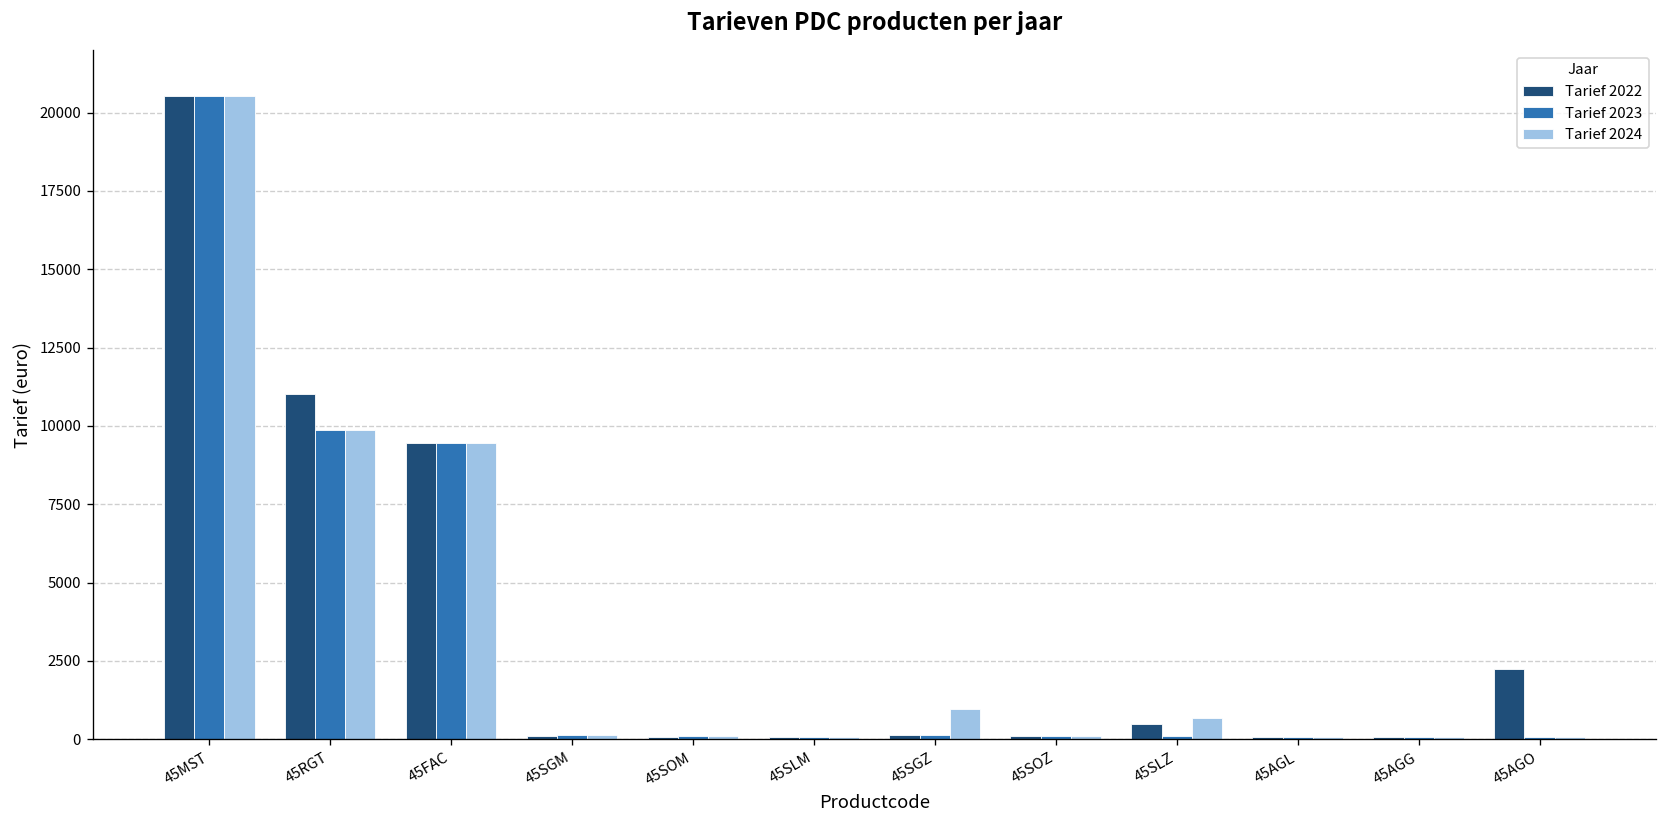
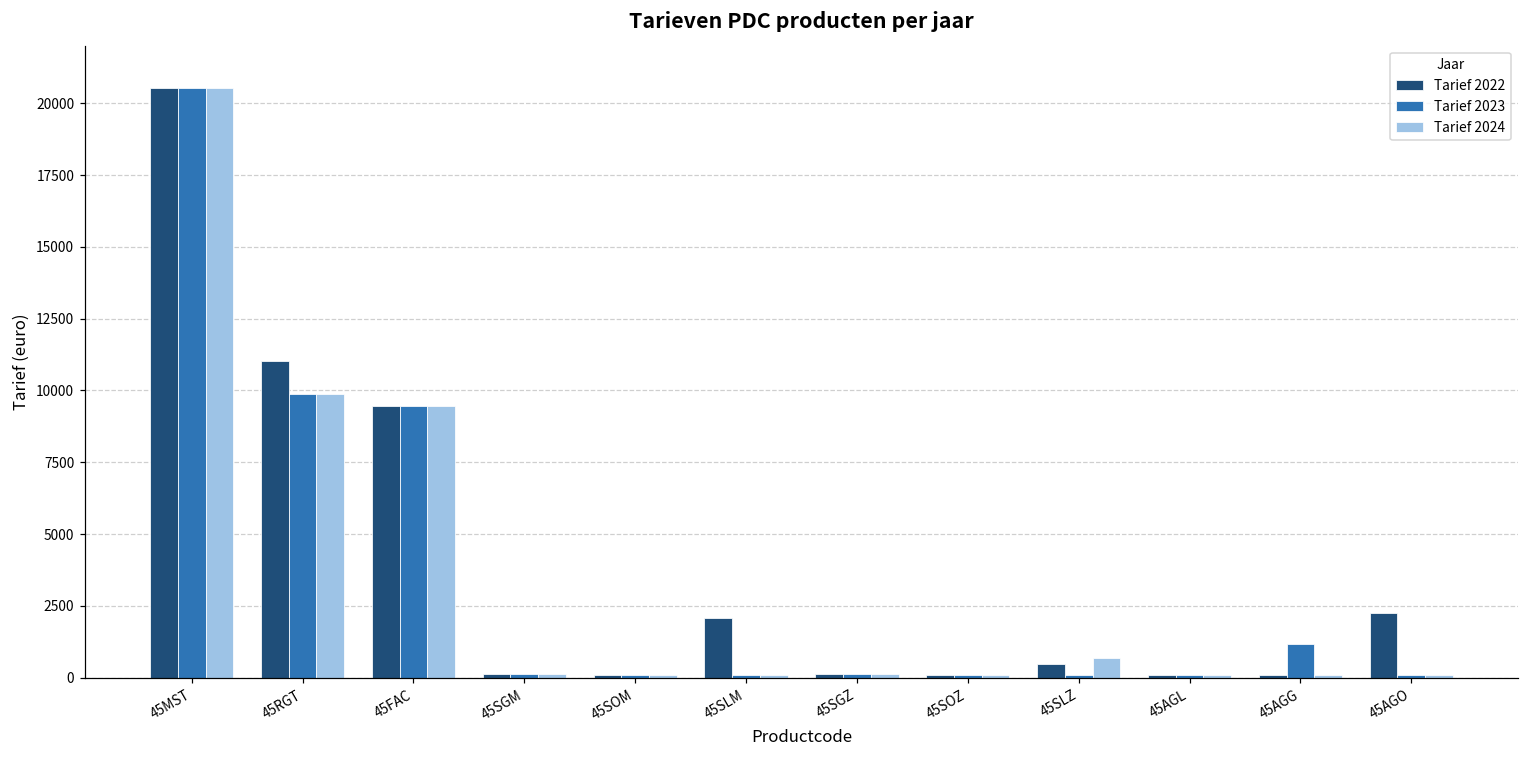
Tarief 2022, 45SLM: 100 -> 2100
Tarief 2024, 45SGZ: 1000 -> 100
Tarief 2023, 45AGG: 100 -> 1200
